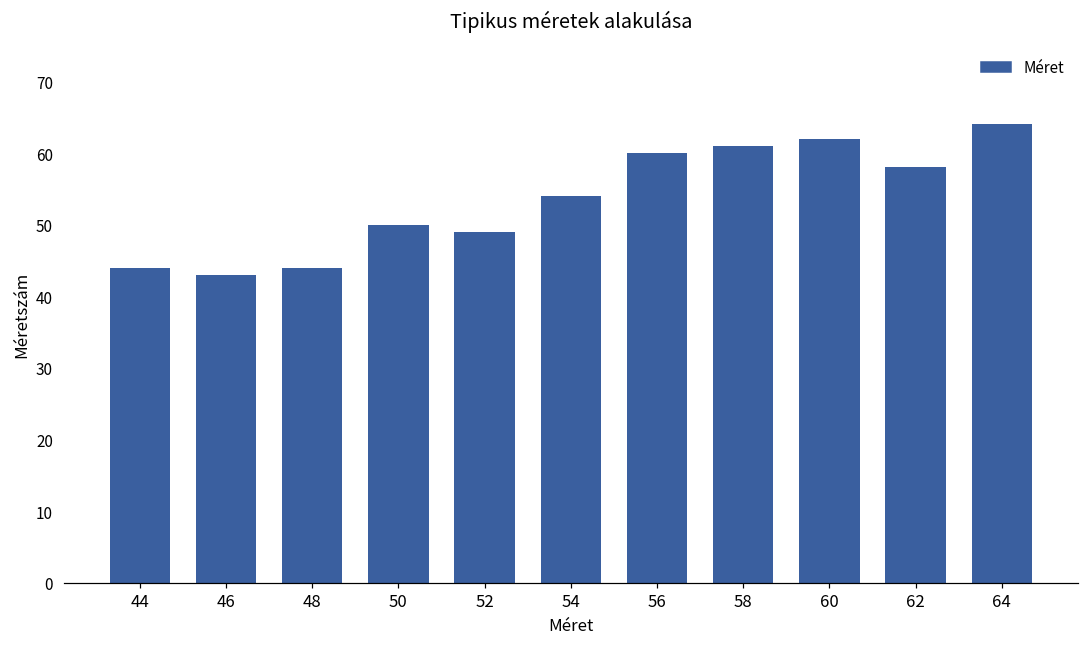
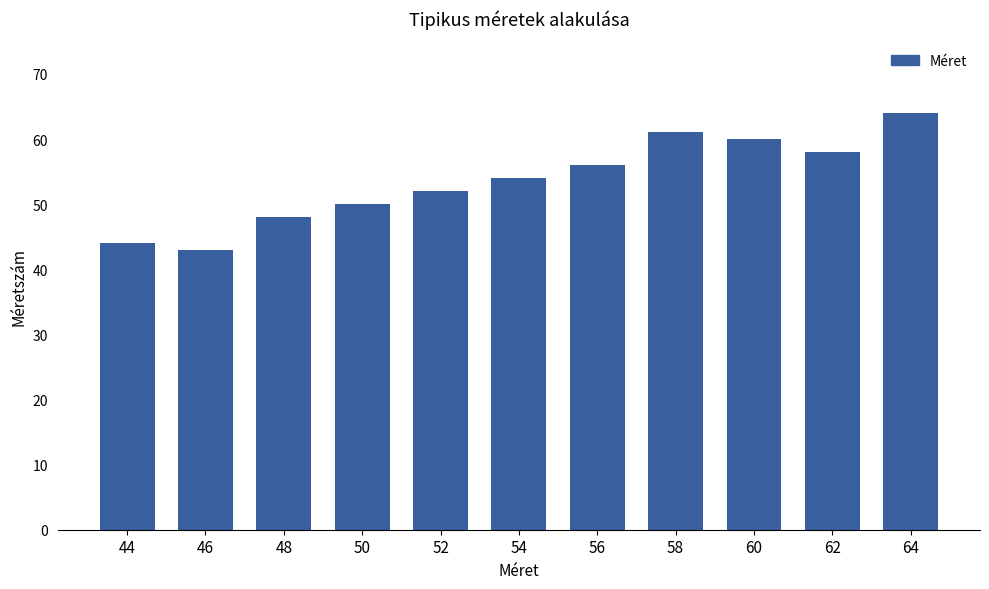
48: 44 -> 48
52: 49 -> 52
56: 60 -> 56
60: 62 -> 60
